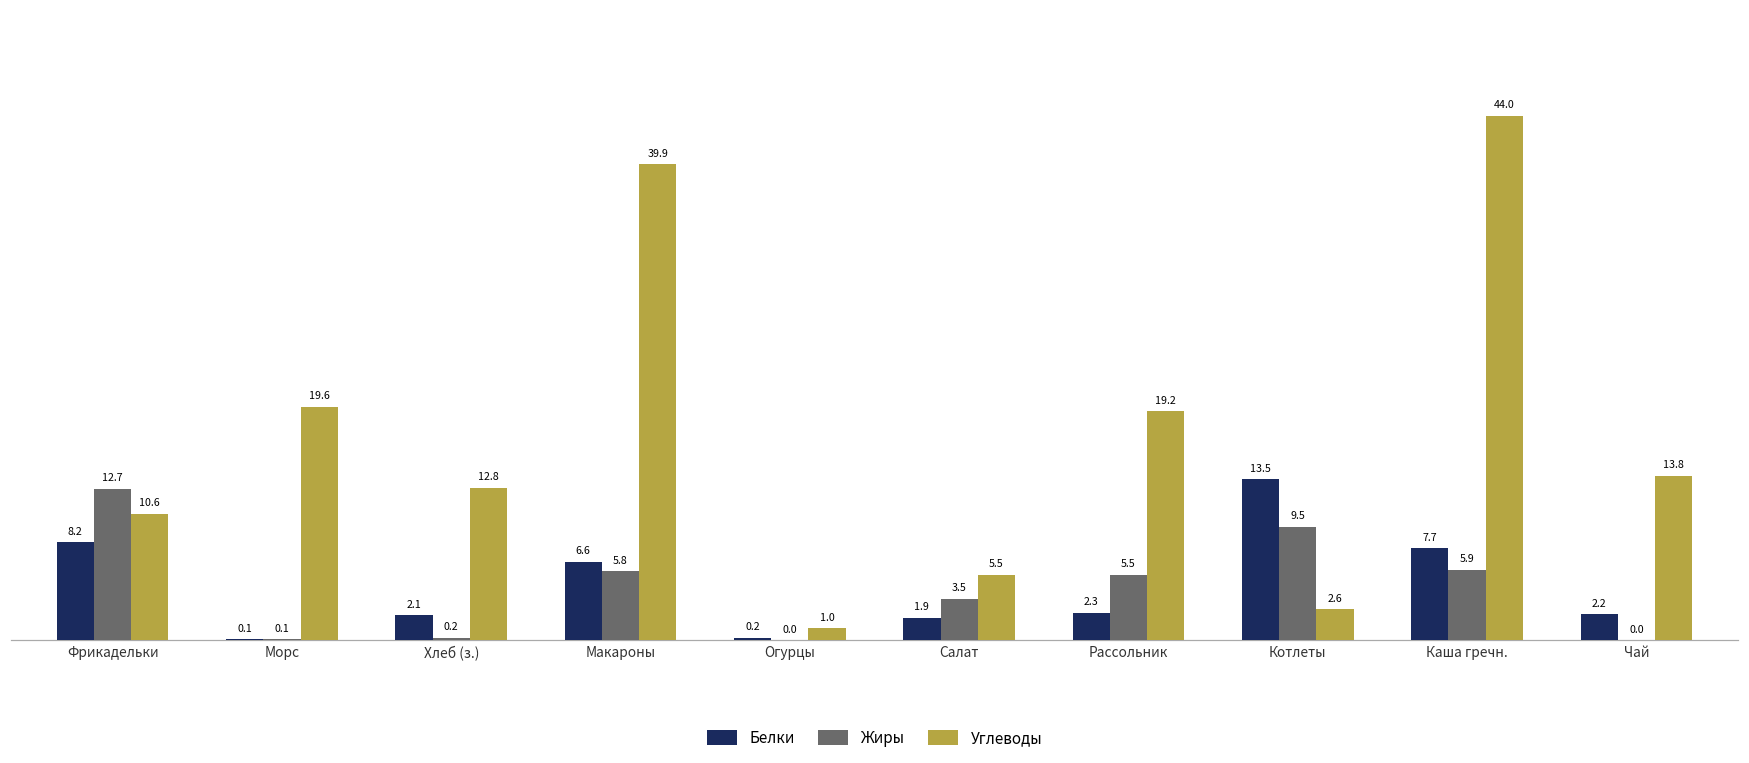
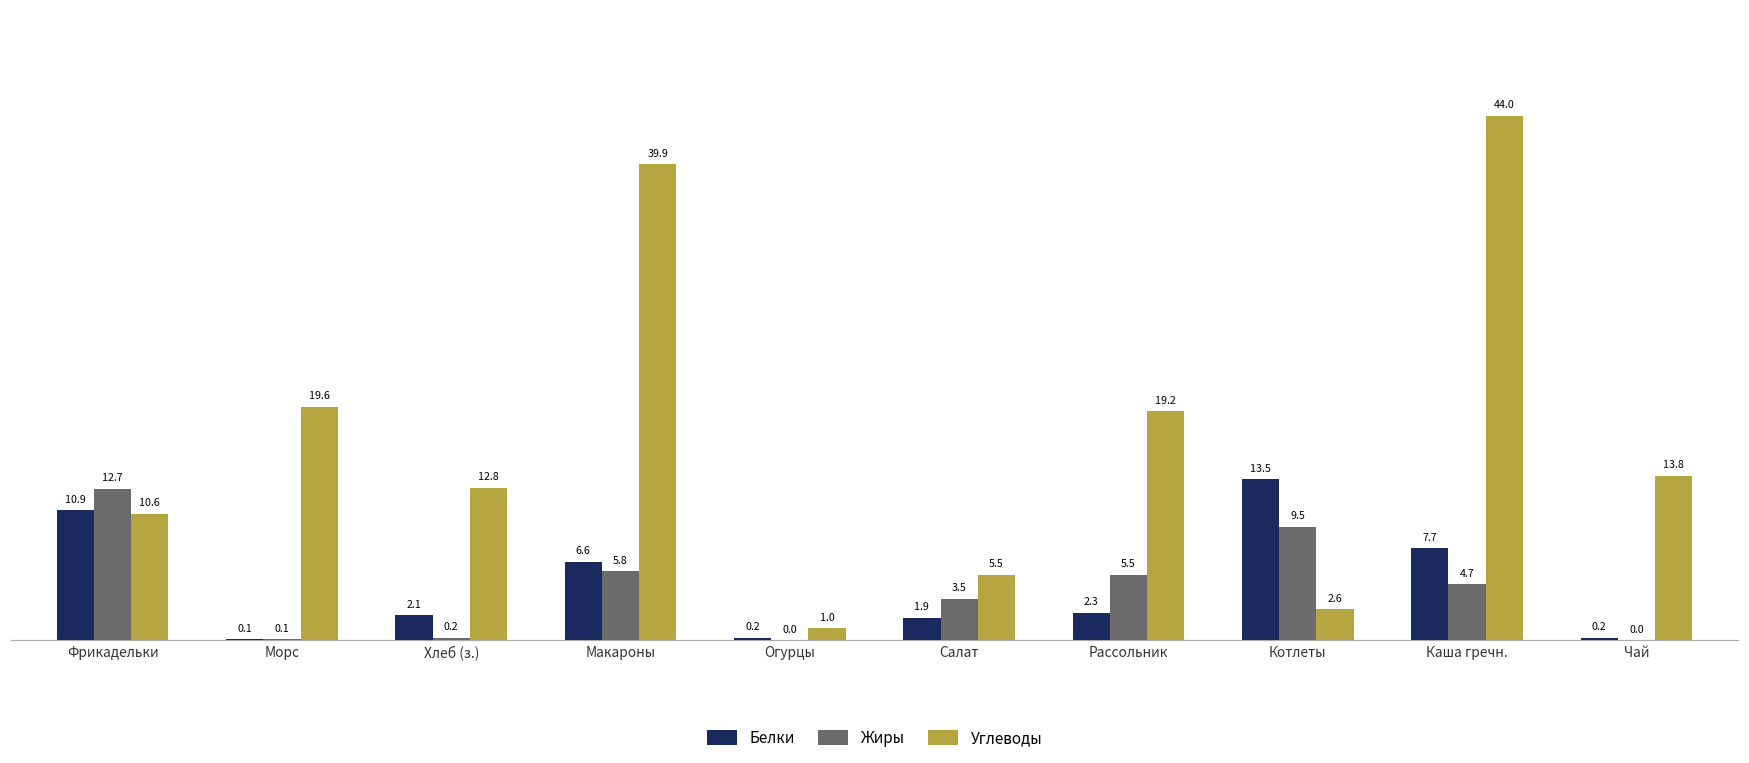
Белки, Фрикадельки: 8.2 -> 10.9
Жиры, Каша гречн.: 5.9 -> 4.7
Белки, Чай: 2.2 -> 0.2
